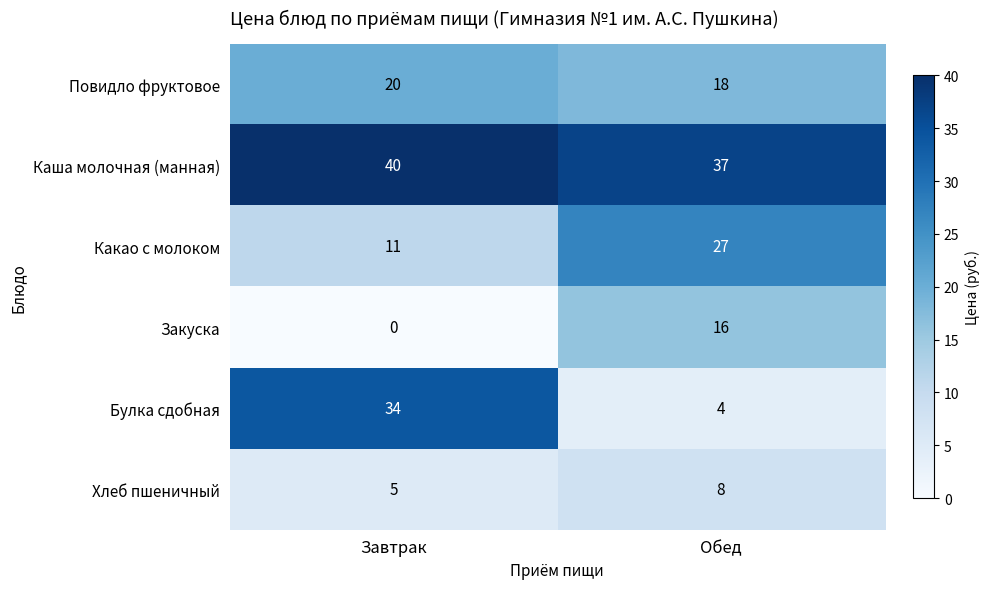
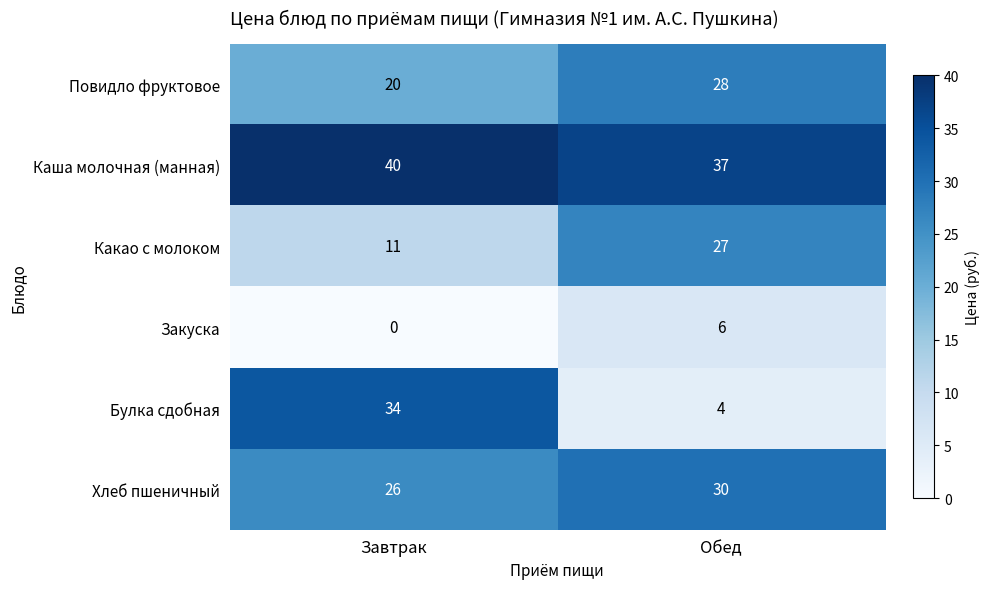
Повидло фруктовое, Обед: 18 -> 28
Закуска, Обед: 16 -> 6
Хлеб пшеничный, Завтрак: 5 -> 26
Хлеб пшеничный, Обед: 8 -> 30
